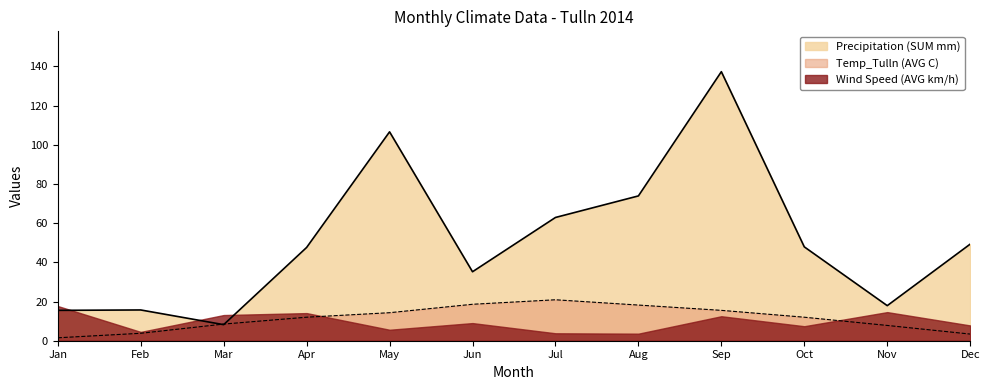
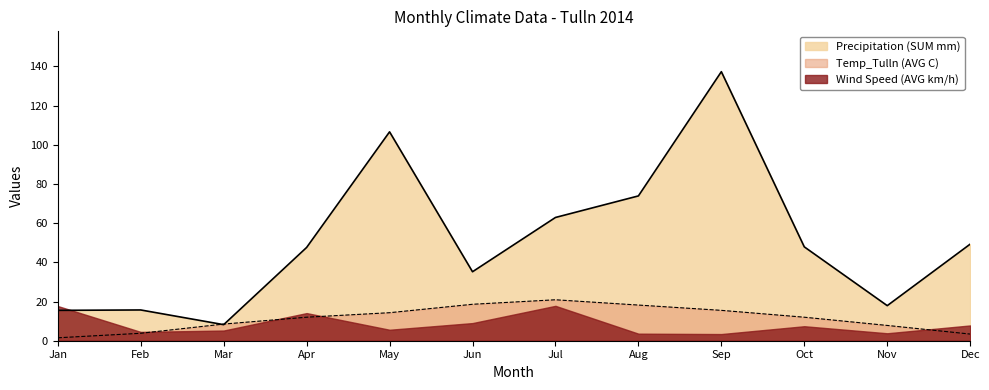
Wind Speed (AVG km/h), Mar: 13 -> 5
Wind Speed (AVG km/h), Jul: 4 -> 18
Wind Speed (AVG km/h), Sep: 13 -> 3
Wind Speed (AVG km/h), Nov: 15 -> 4
